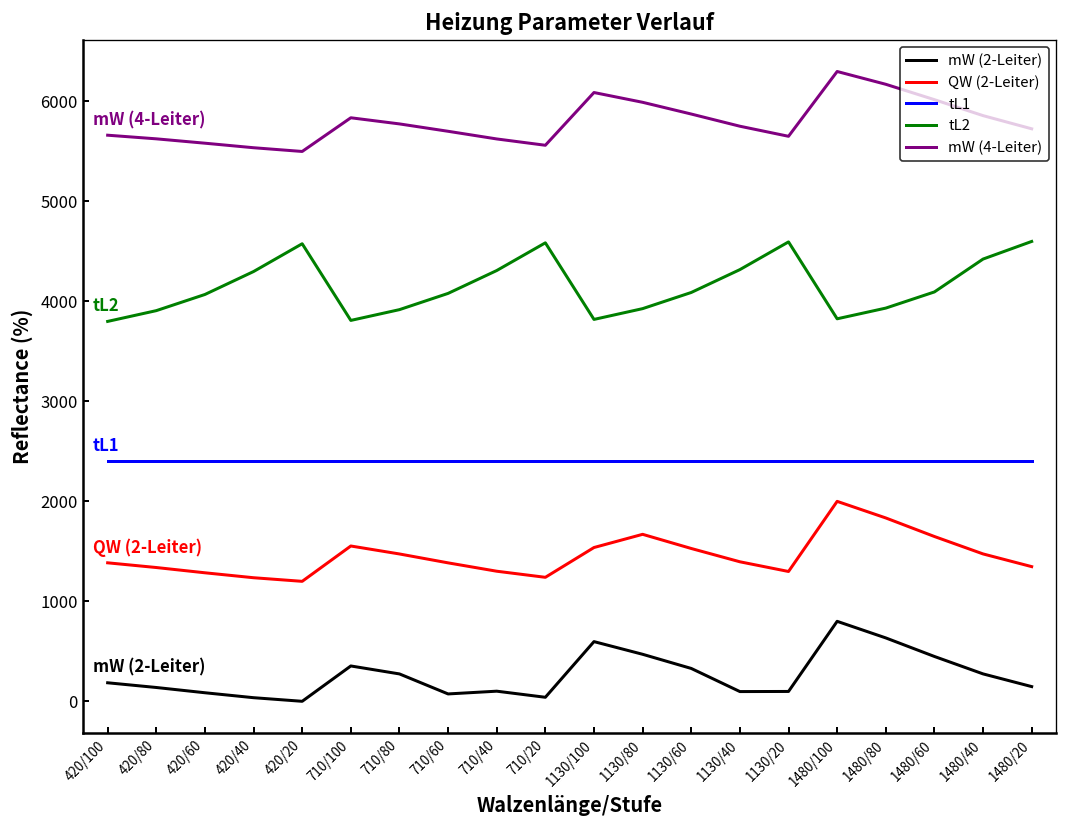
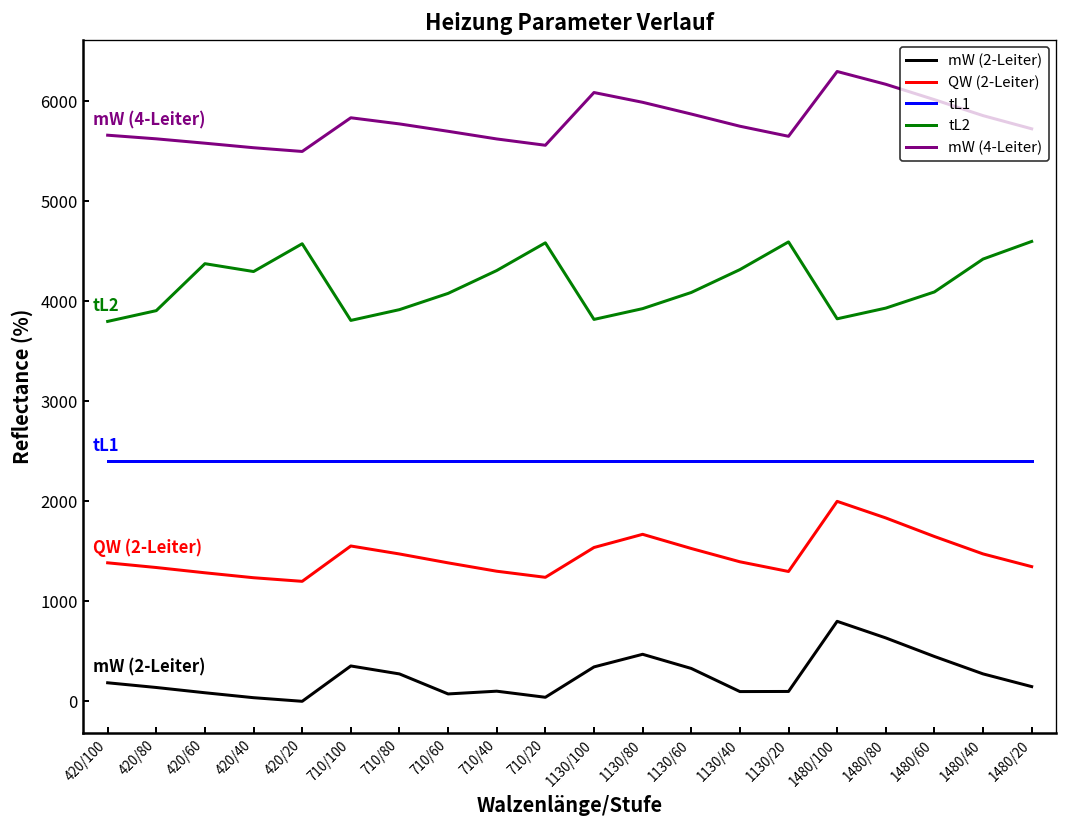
tL2, 420/60: 4100 -> 4400
mW (2-Leiter), 1130/100: 600 -> 300
